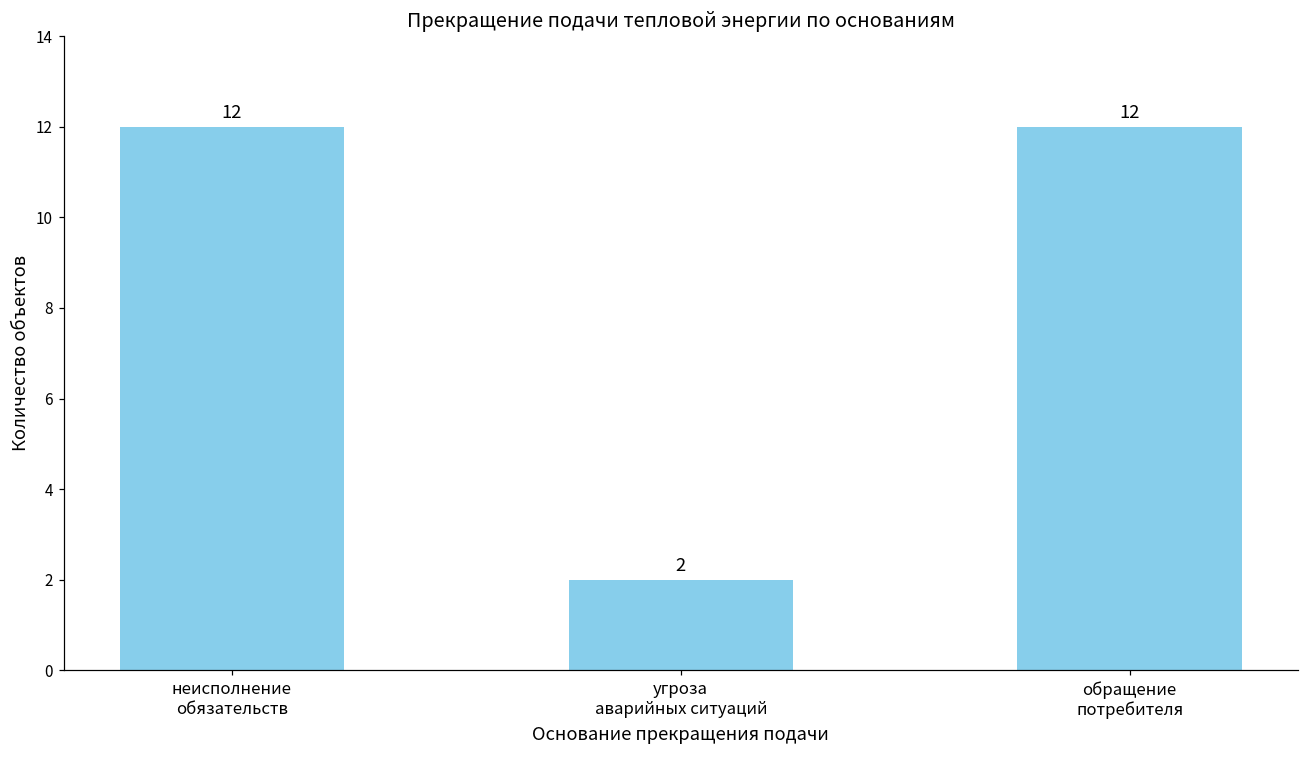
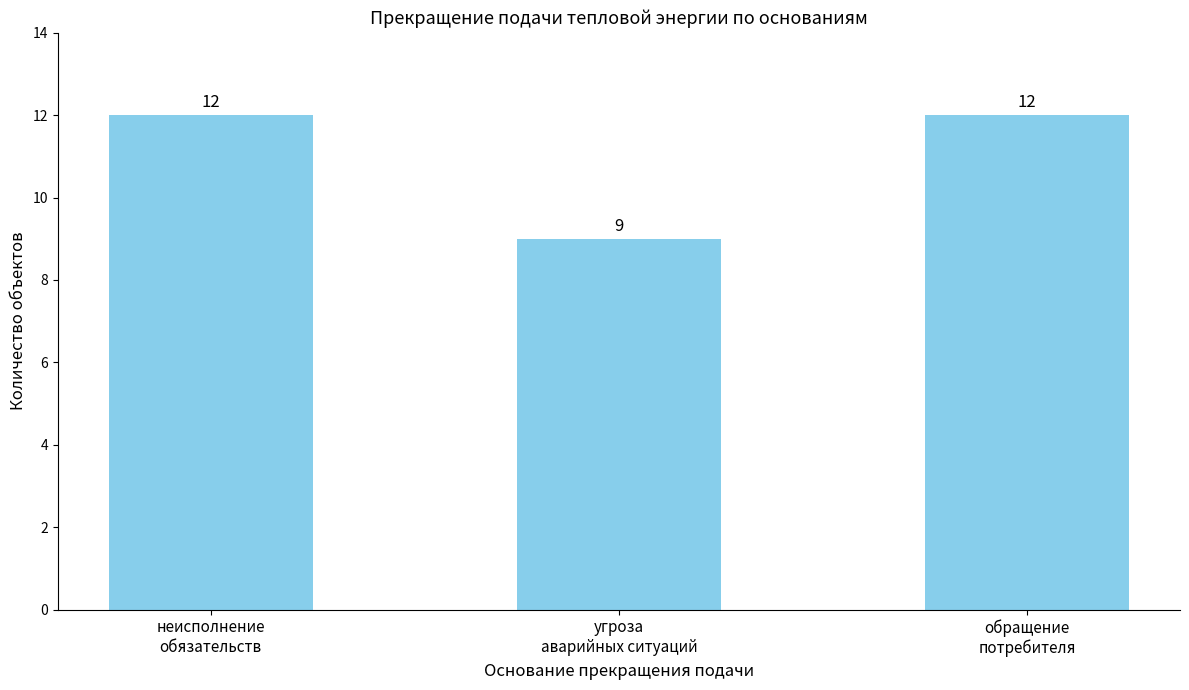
угроза аварийных ситуаций: 2 -> 9
